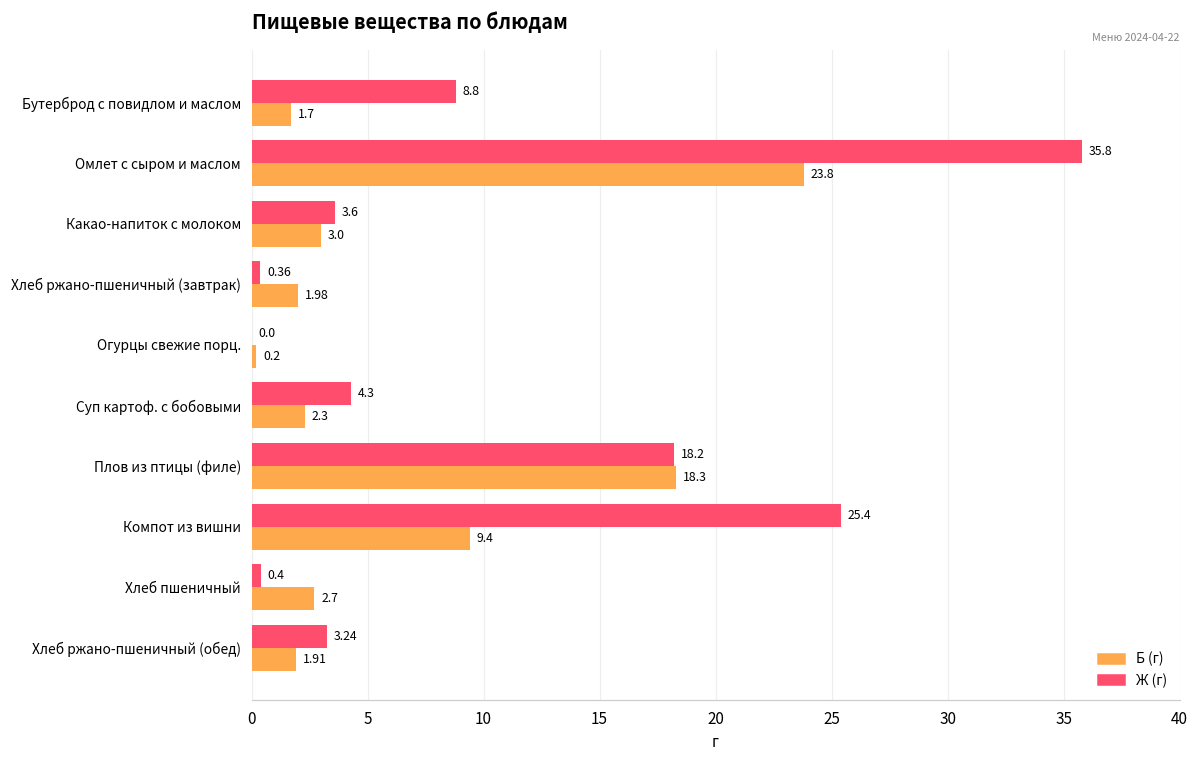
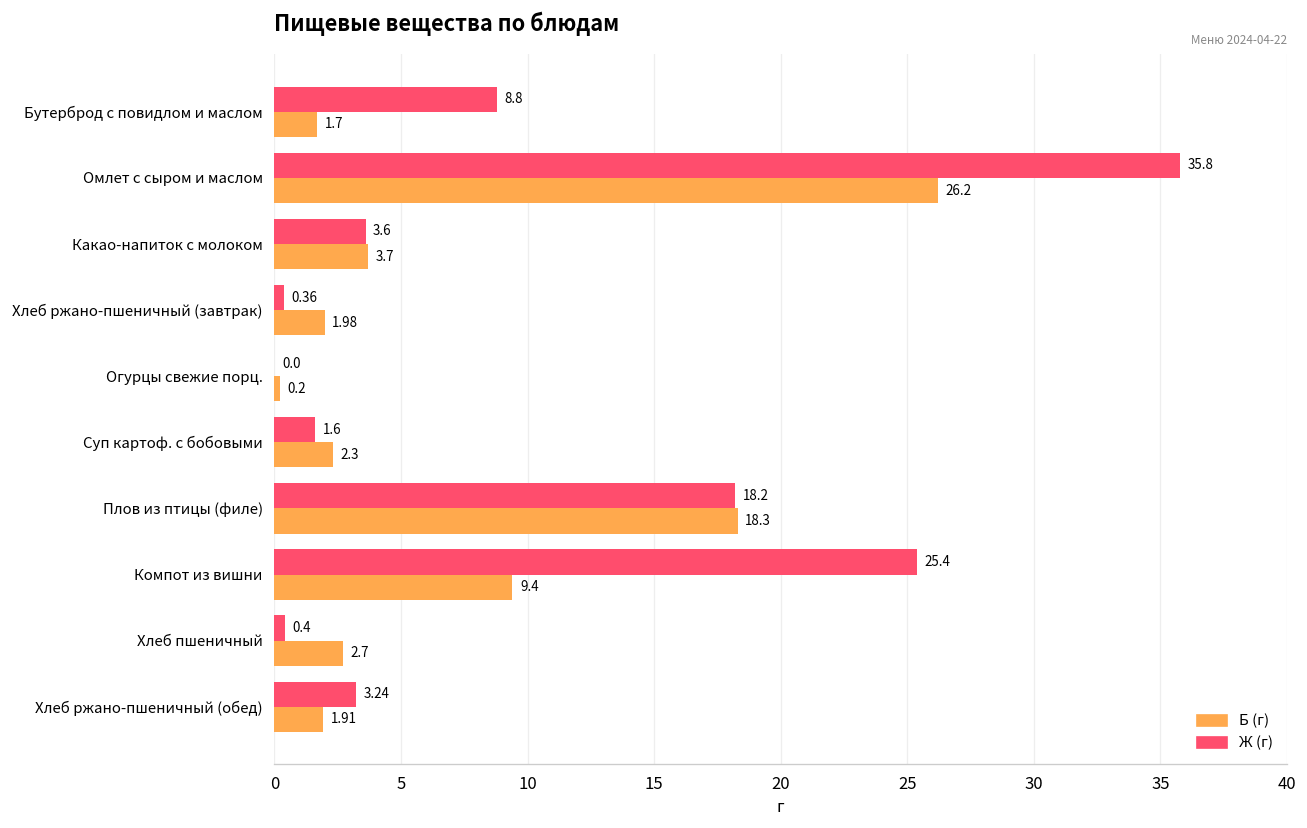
Б (г), Омлет с сыром и маслом: 23.8 -> 26.2
Б (г), Какао-напиток с молоком: 3.0 -> 3.7
Ж (г), Суп картоф. с бобовыми: 4.3 -> 1.6
